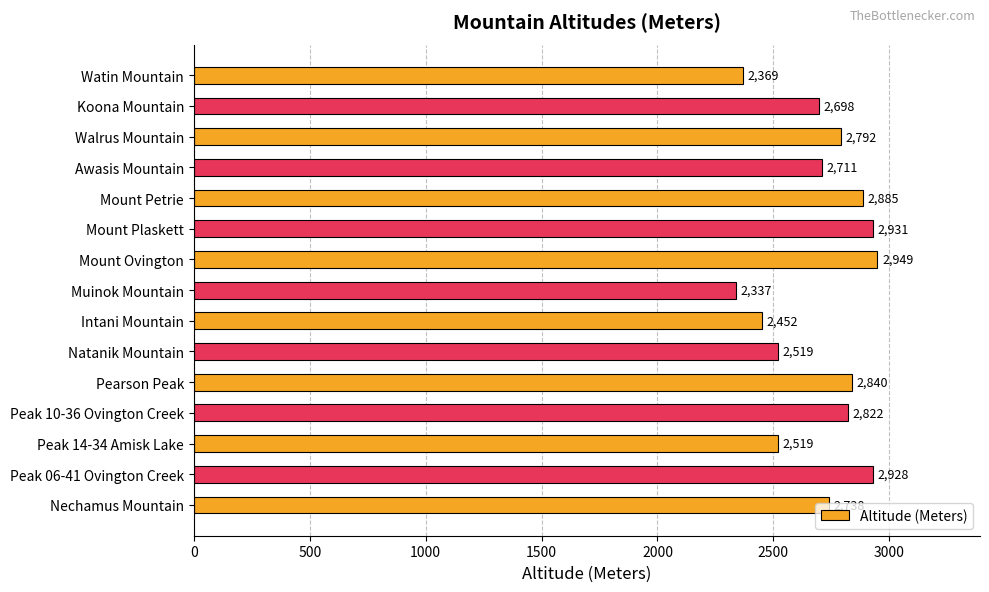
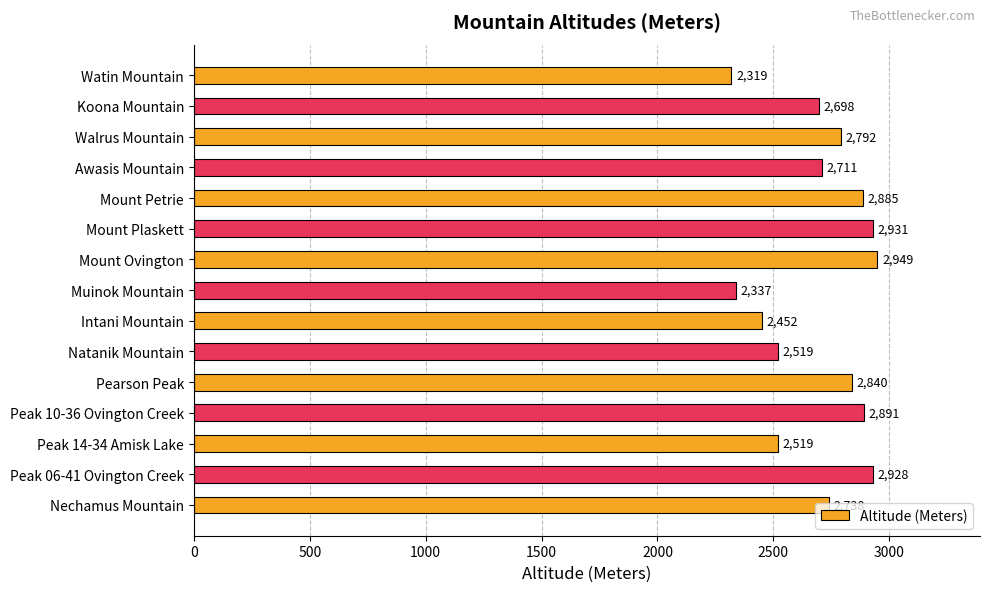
Watin Mountain: 2,369 -> 2,319
Peak 10-36 Ovington Creek: 2,822 -> 2,891
